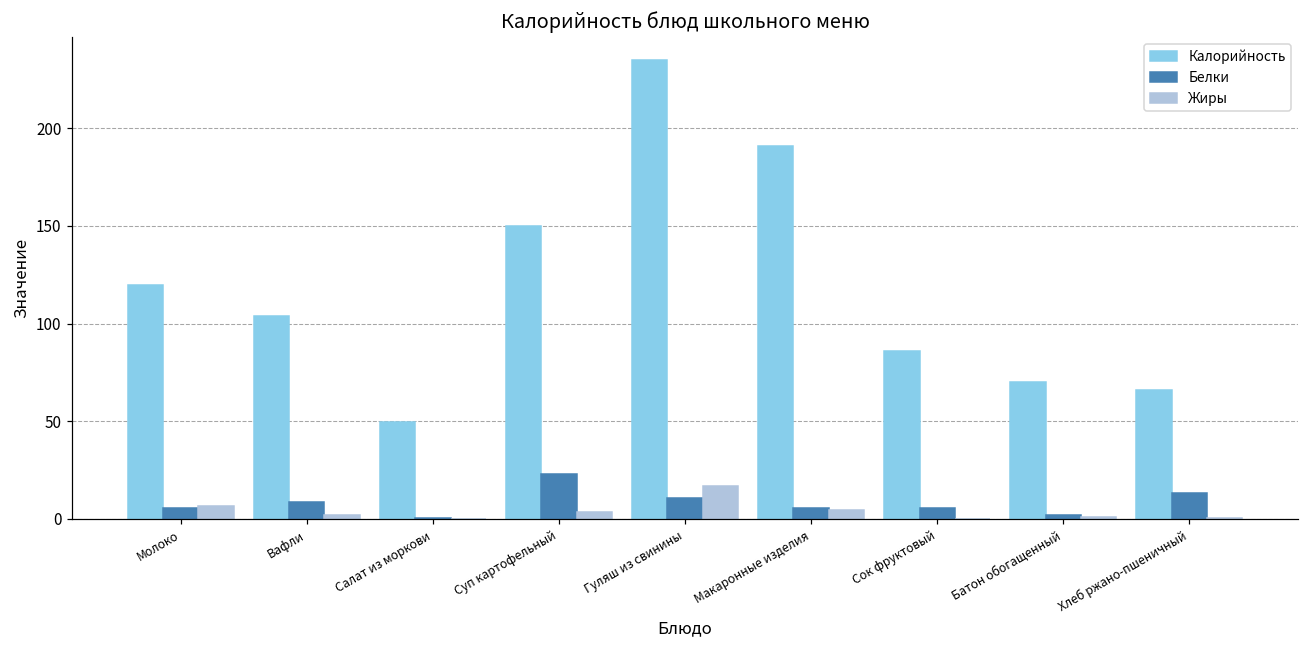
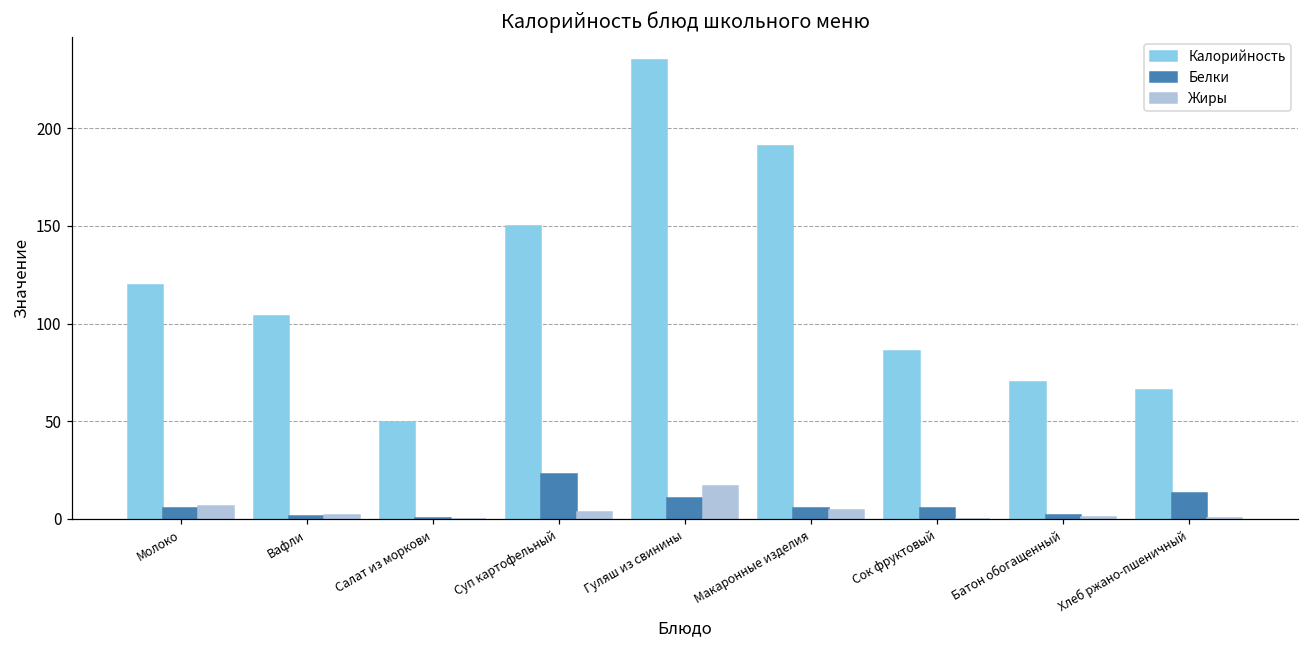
Белки, Вафли: 9 -> 1
